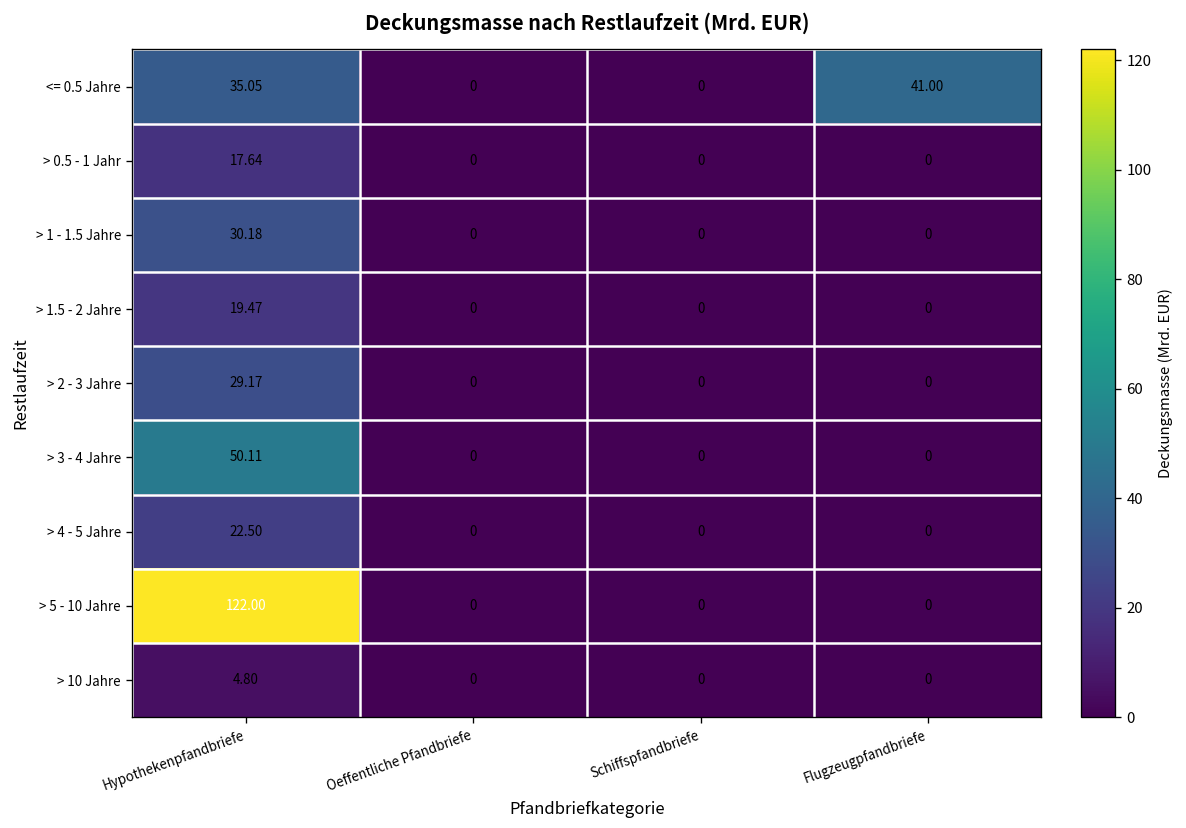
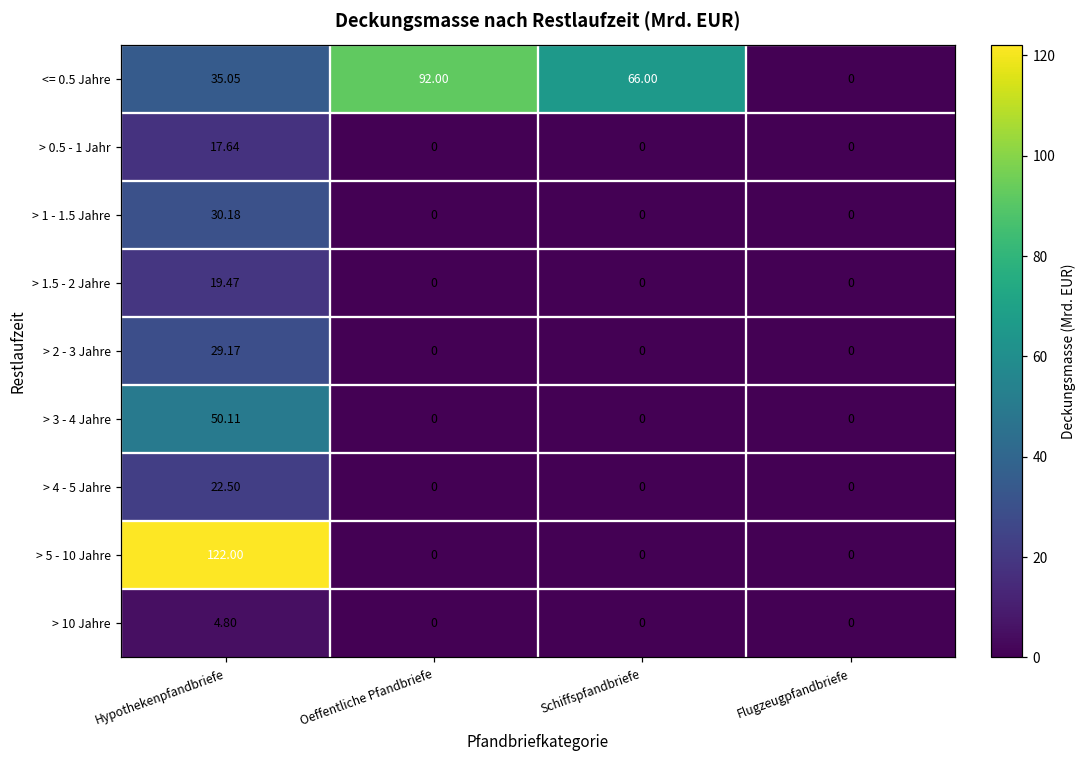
<= 0.5 Jahre, Oeffentliche Pfandbriefe: 0 -> 92.00
<= 0.5 Jahre, Schiffspfandbriefe: 0 -> 66.00
<= 0.5 Jahre, Flugzeugpfandbriefe: 41.00 -> 0
